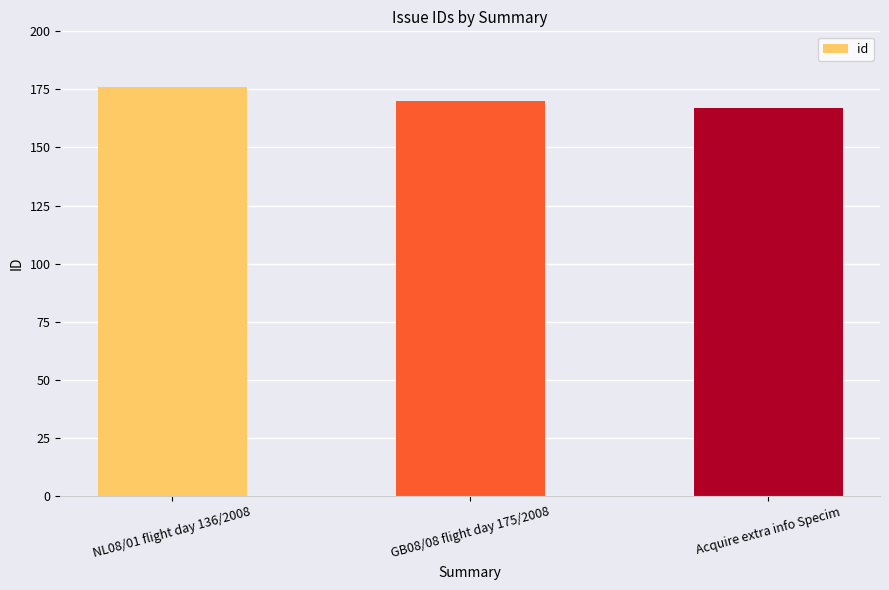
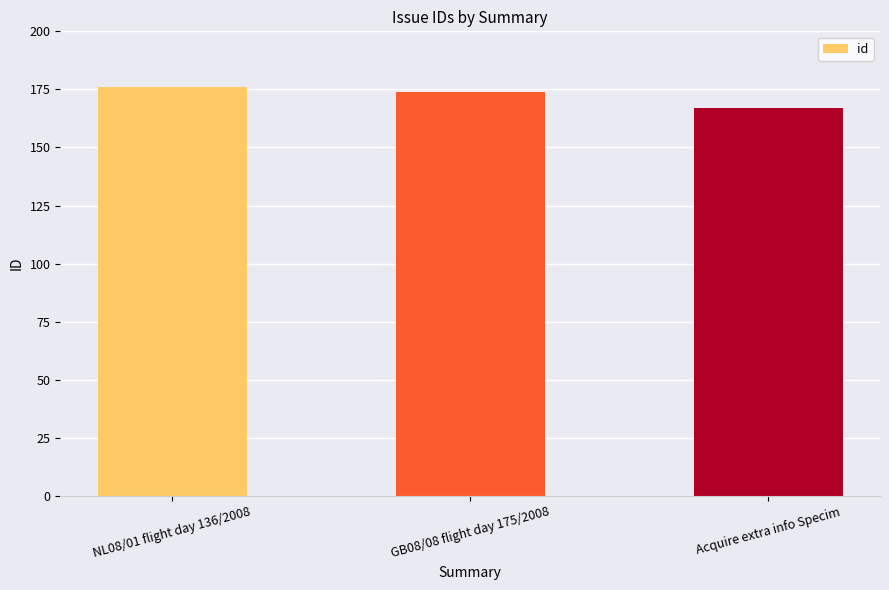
GB08/08 flight day 175/2008: 170 -> 174
